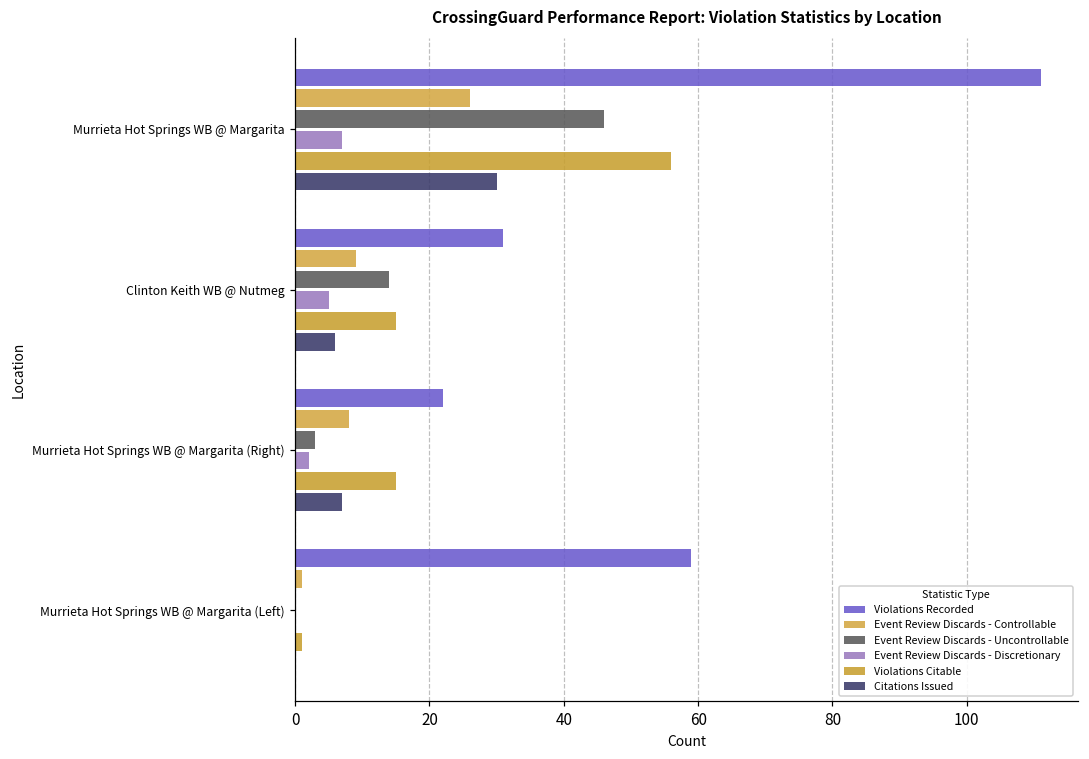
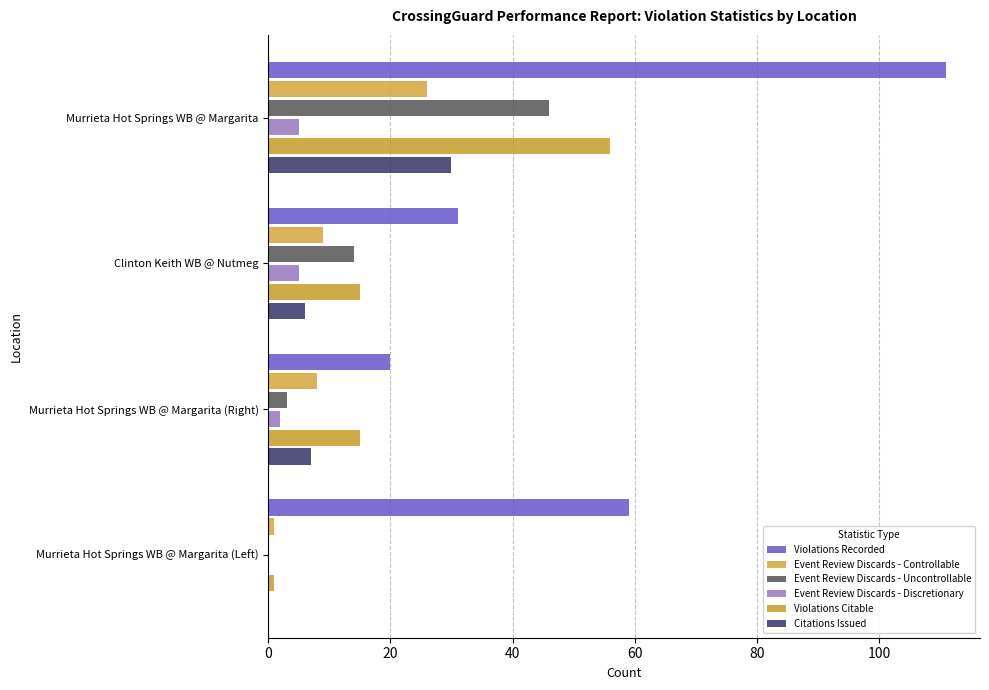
Event Review Discards - Discretionary, Murrieta Hot Springs WB @ Margarita: 7 -> 5
Violations Recorded, Murrieta Hot Springs WB @ Margarita (Right): 22 -> 20
